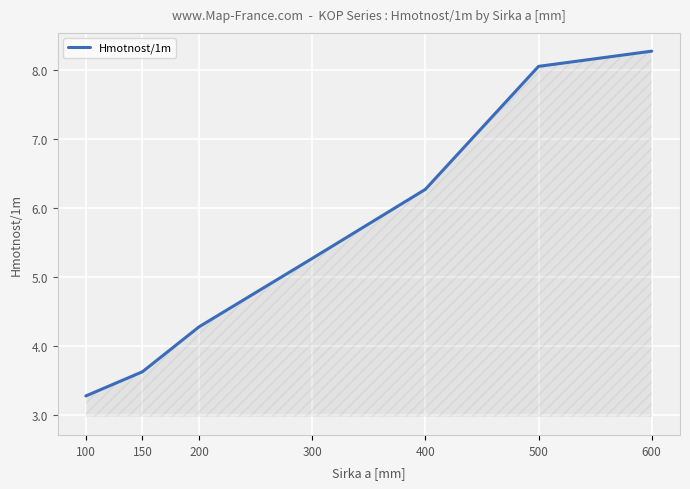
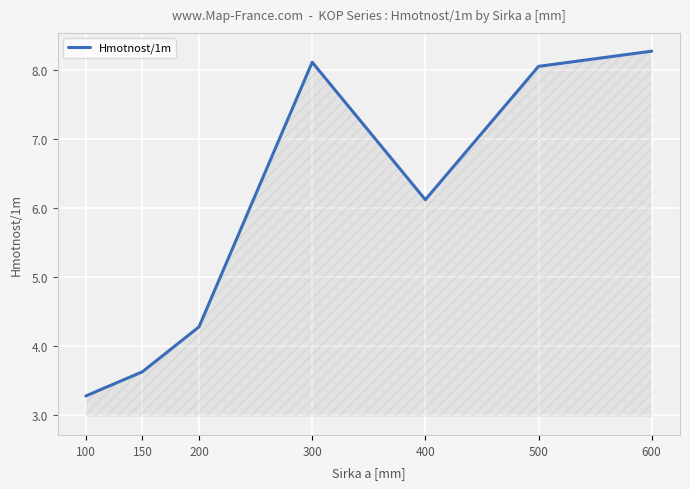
300: 5.3 -> 8.1
400: 6.3 -> 6.1
